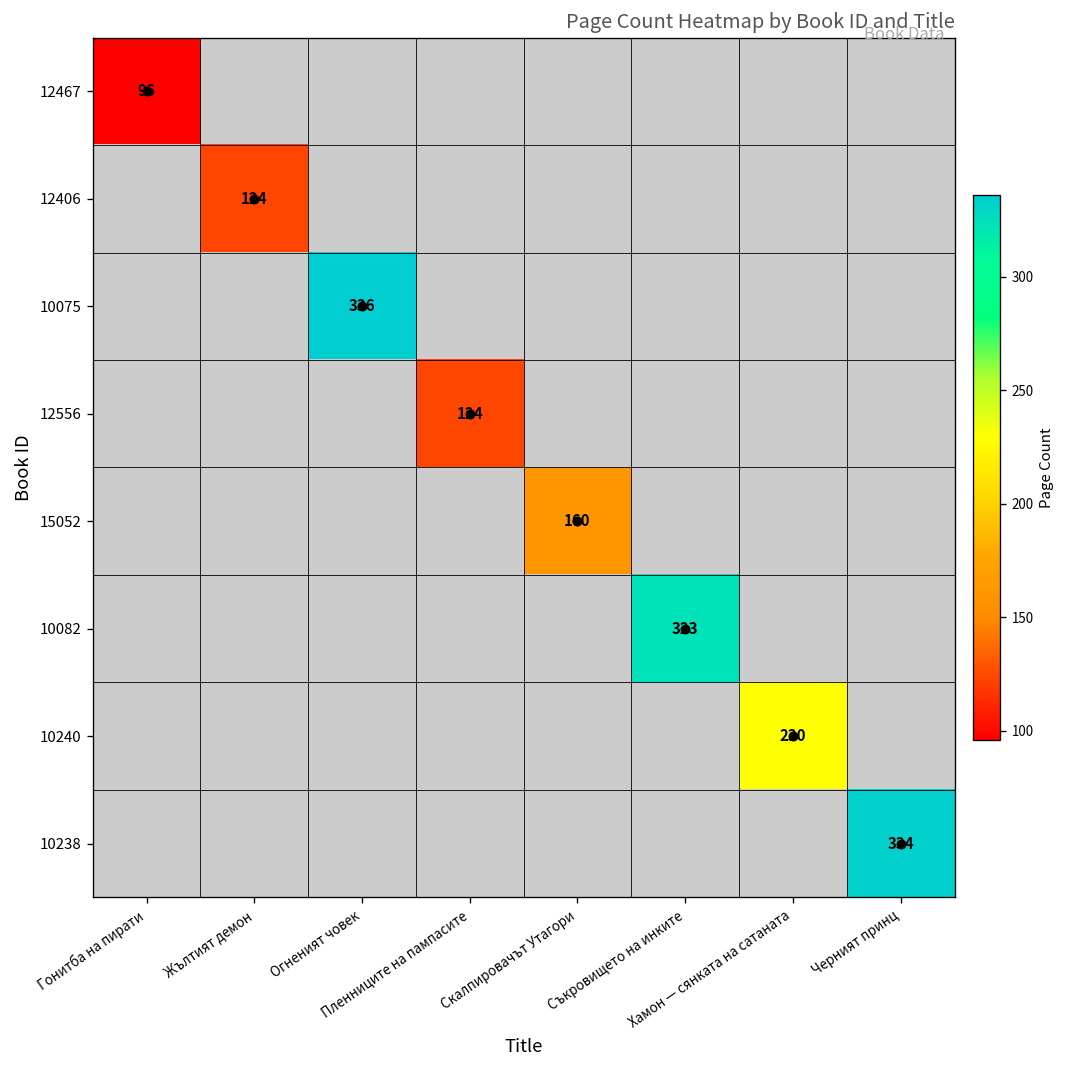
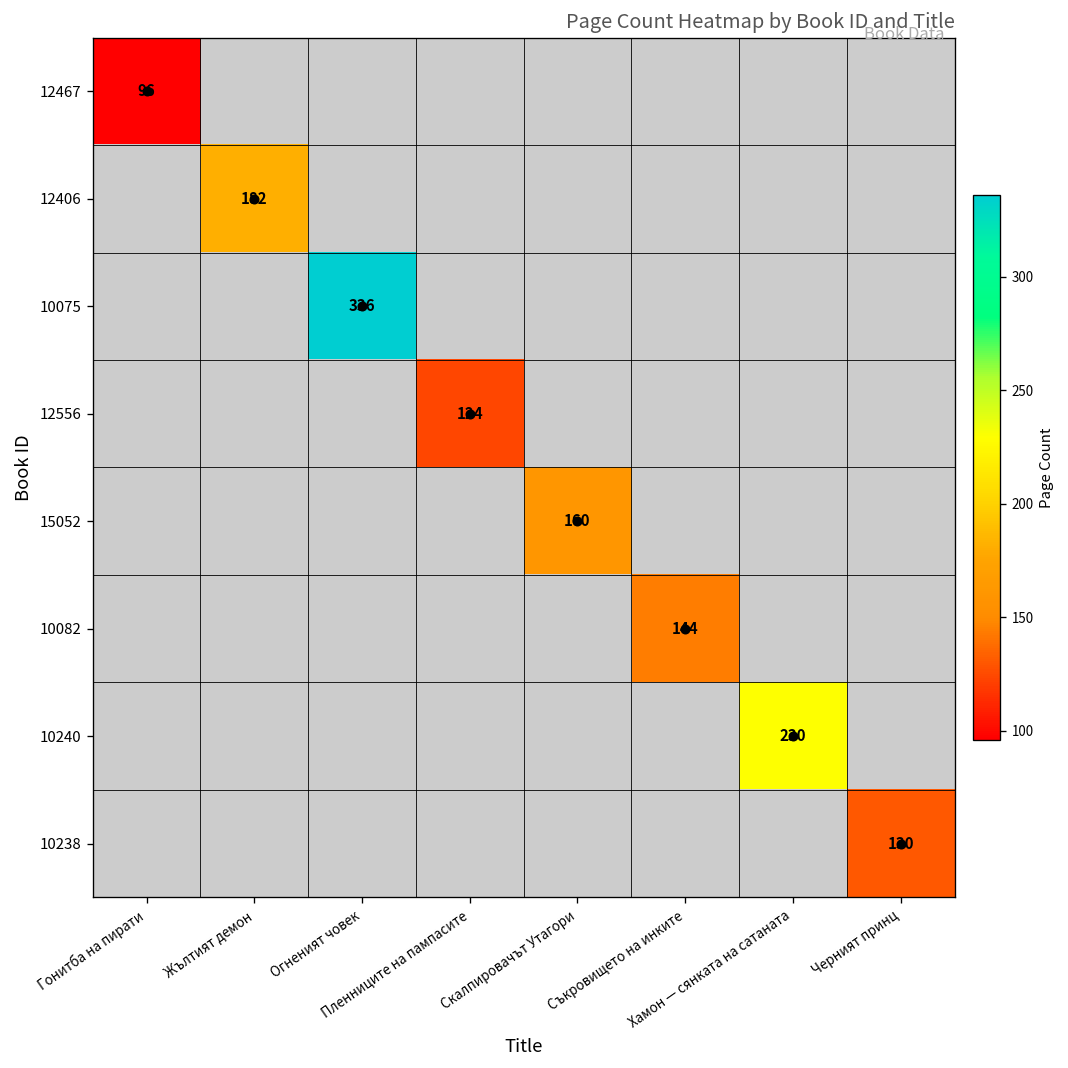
12406, Жълтият демон: 124 -> 182
10082, Съкровището на инките: 323 -> 144
10238, Черният принц: 334 -> 130
